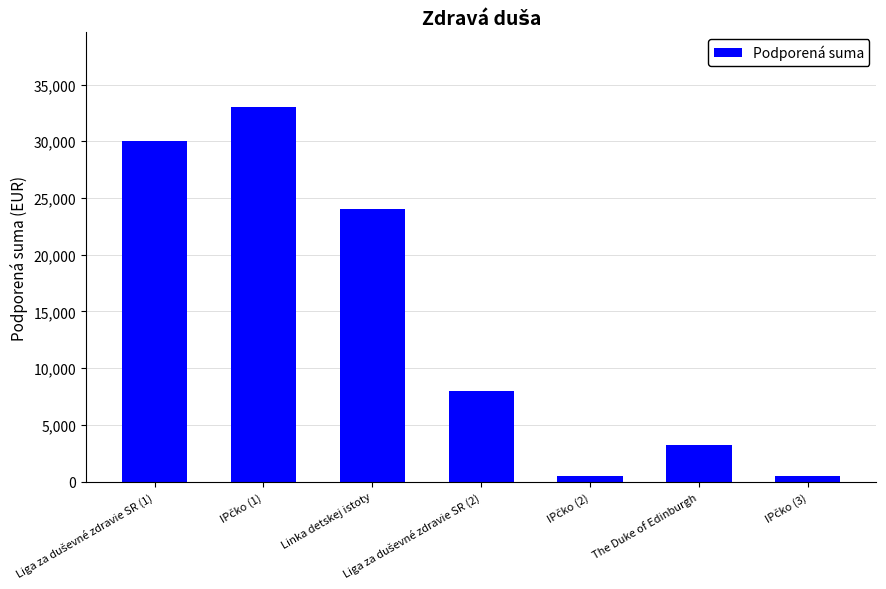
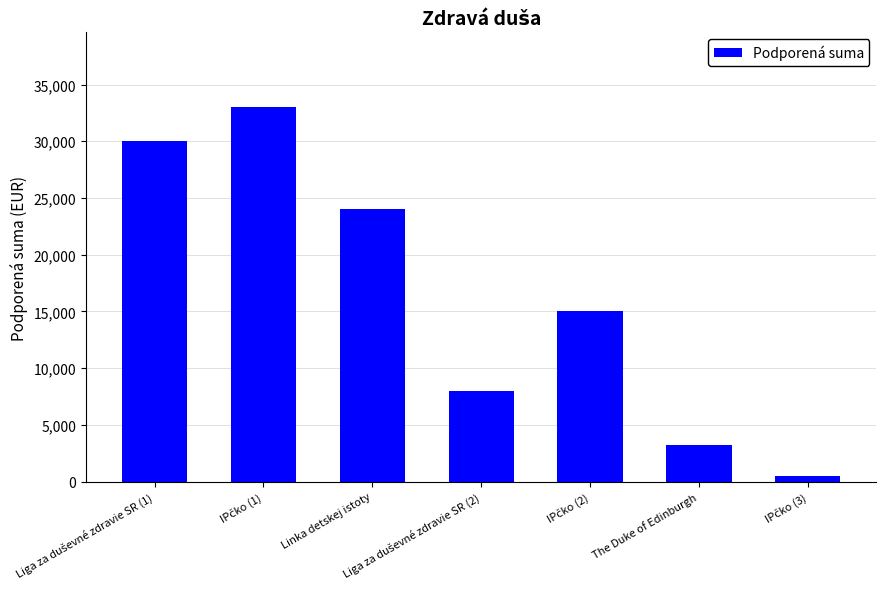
IPčko (2): 500 -> 15,000
